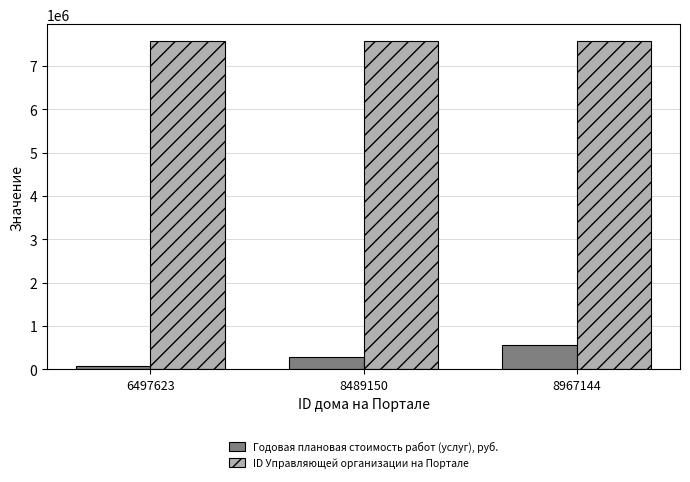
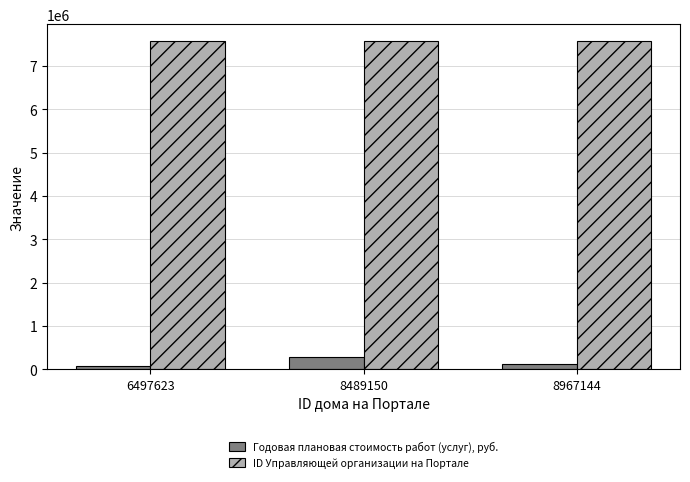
Годовая плановая стоимость работ (услуг), руб., 8967144: 600000 -> 100000
